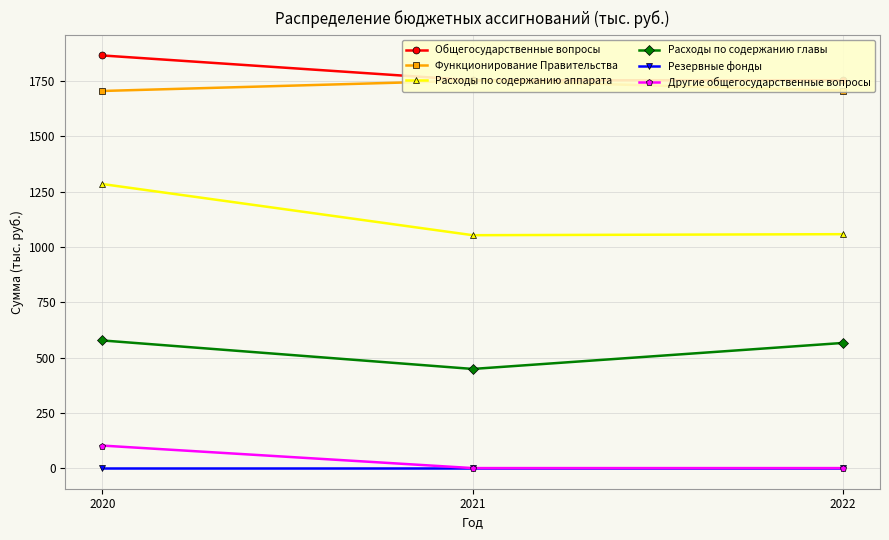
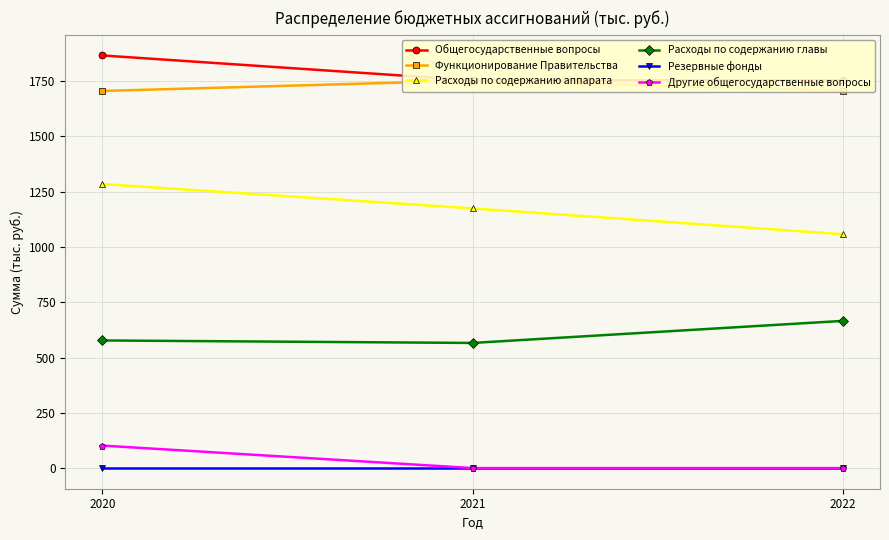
Расходы по содержанию аппарата, 2021: 1050 -> 1170
Расходы по содержанию главы, 2021: 450 -> 570
Расходы по содержанию главы, 2022: 570 -> 670
